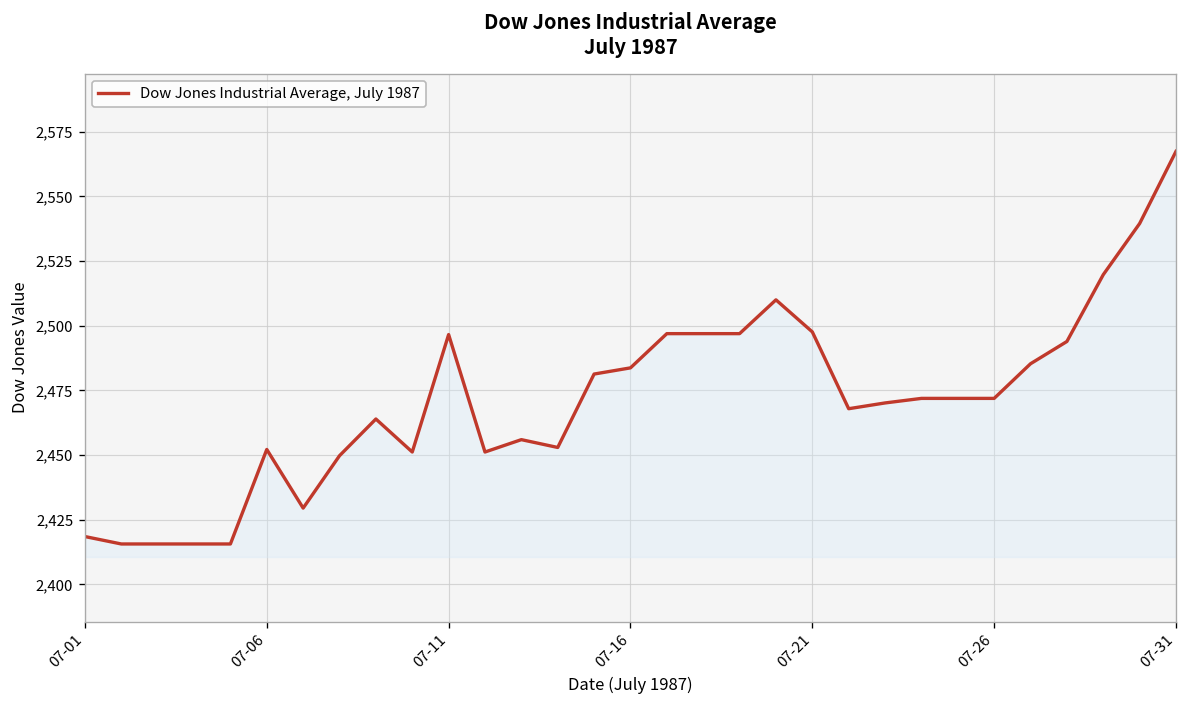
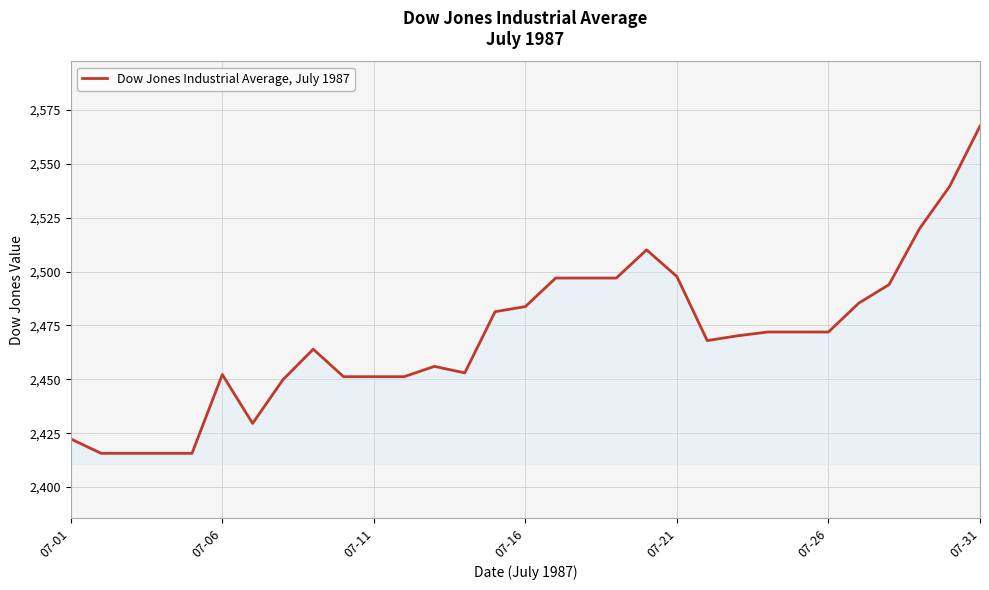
07-01: 2,419 -> 2,422
07-11: 2,497 -> 2,451
